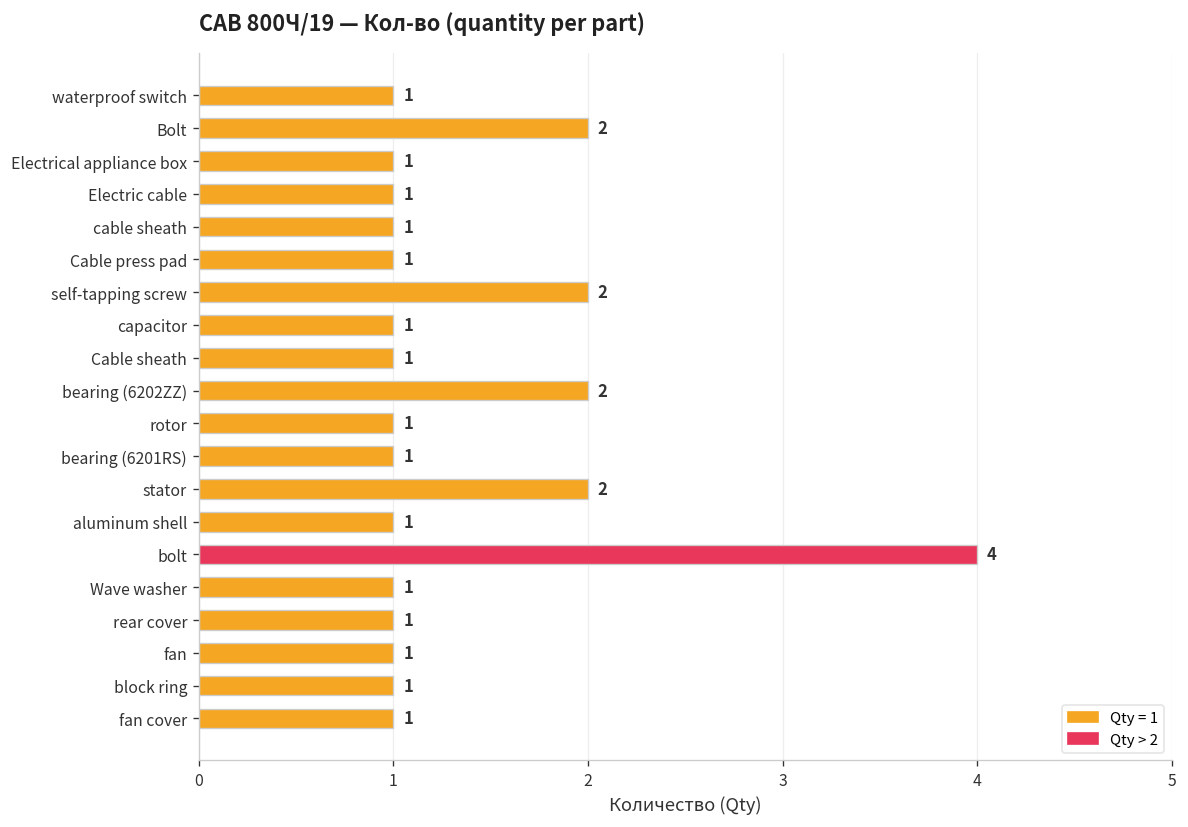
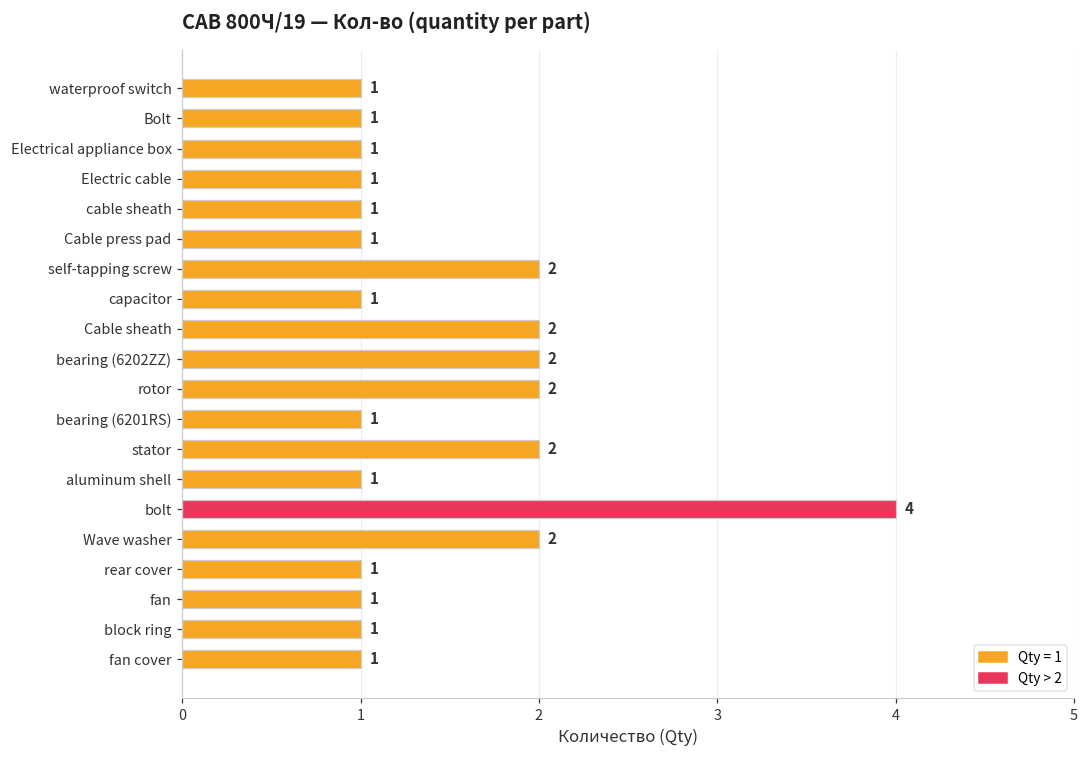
Bolt: 2 -> 1
Cable sheath: 1 -> 2
rotor: 1 -> 2
Wave washer: 1 -> 2
